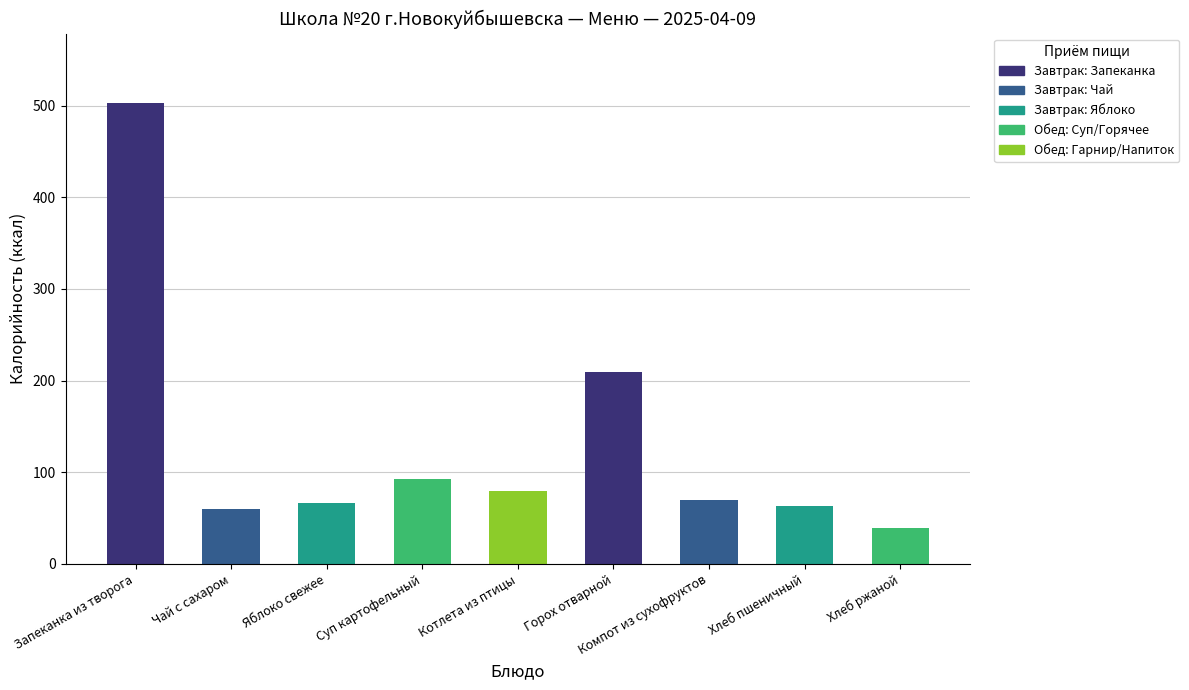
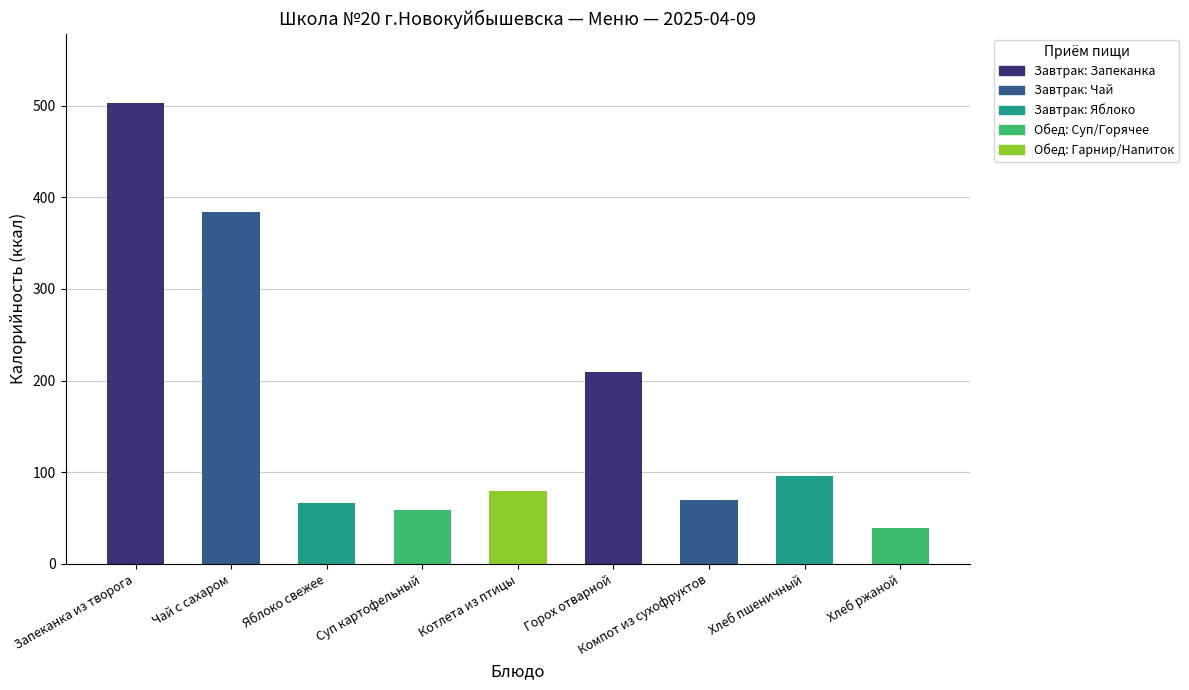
Чай с сахаром: 60 -> 380
Суп картофельный: 90 -> 60
Хлеб пшеничный: 60 -> 100
